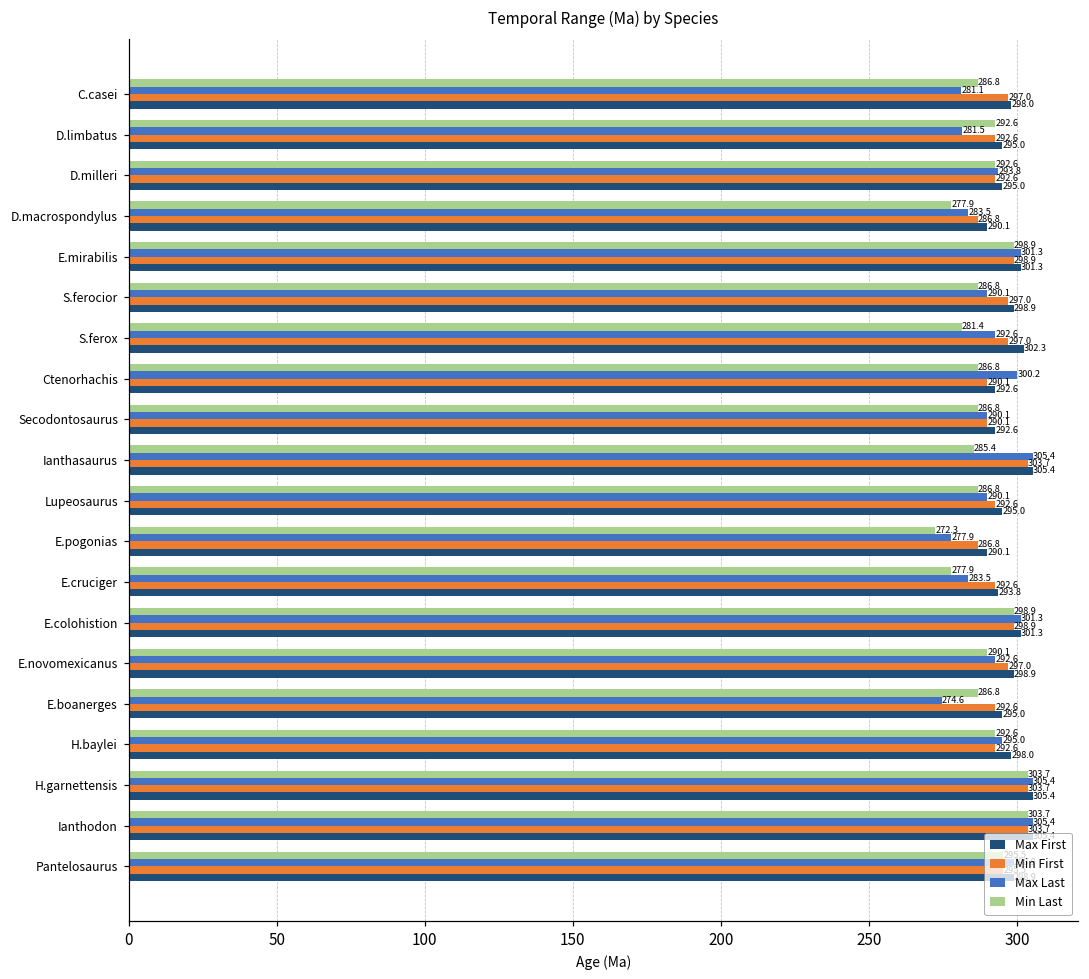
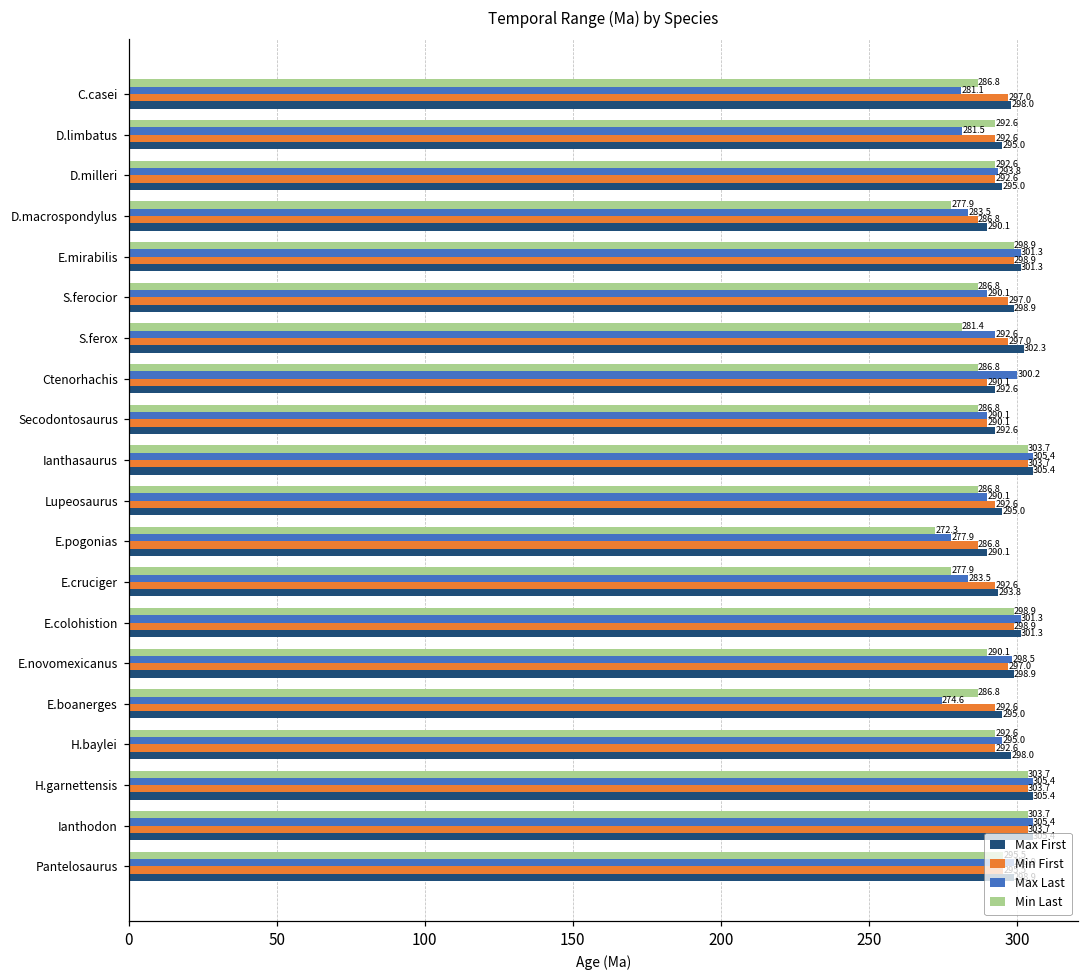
Min Last, Ianthasaurus: 285.4 -> 303.7
Max Last, E.novomexicanus: 292.6 -> 298.5
